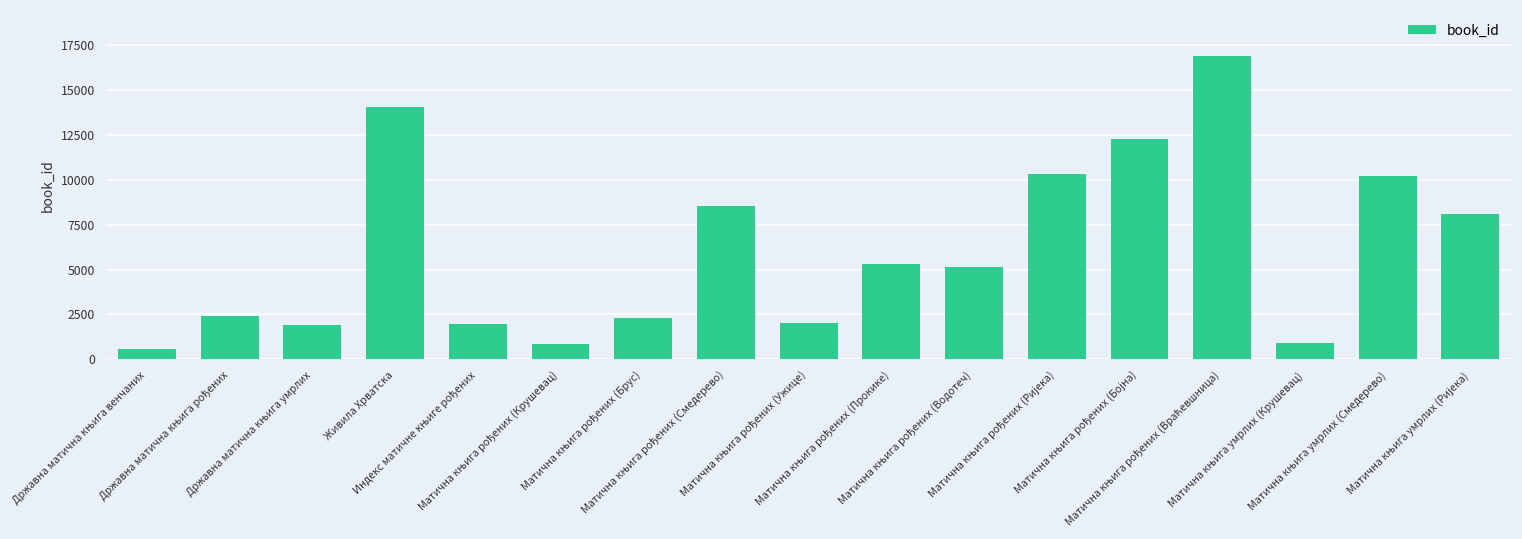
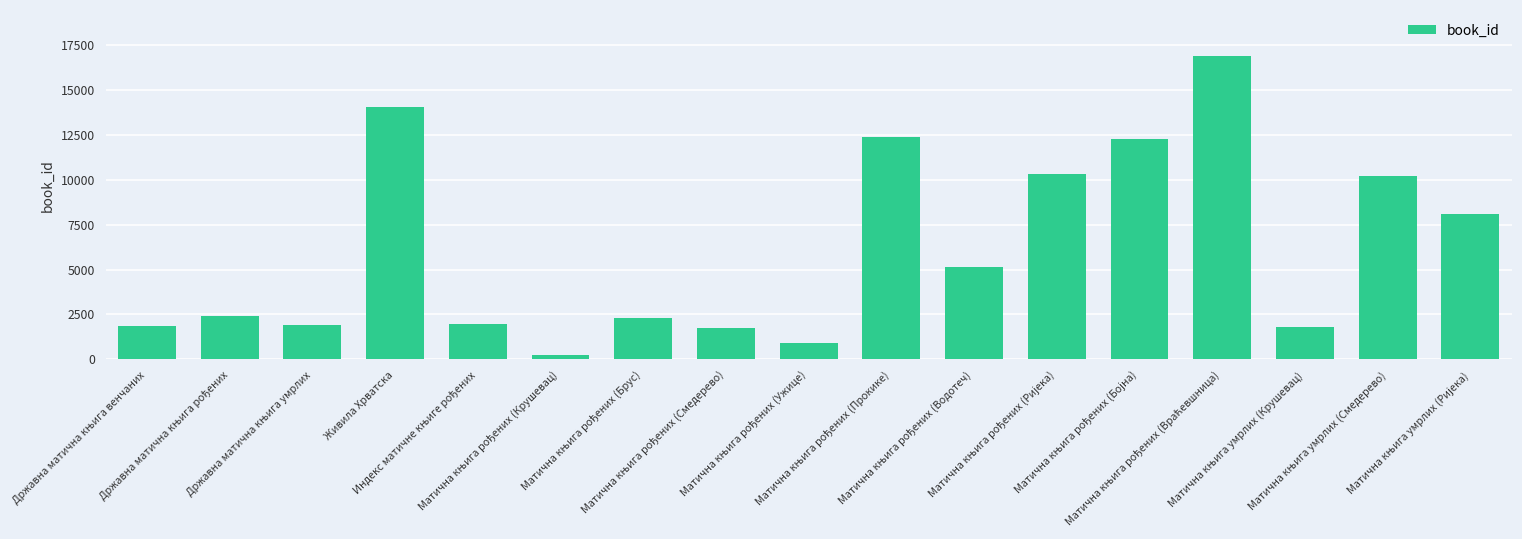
Државна матична књига венчаних: 600 -> 1900
Матична књига рођених (Крушевац): 900 -> 300
Матична књига рођених (Смедерево): 8500 -> 1700
Матична књига рођених (Ужице): 2000 -> 900
Матична књига рођених (Прокике): 5300 -> 12400
Матична књига умрлих (Крушевац): 900 -> 1800
